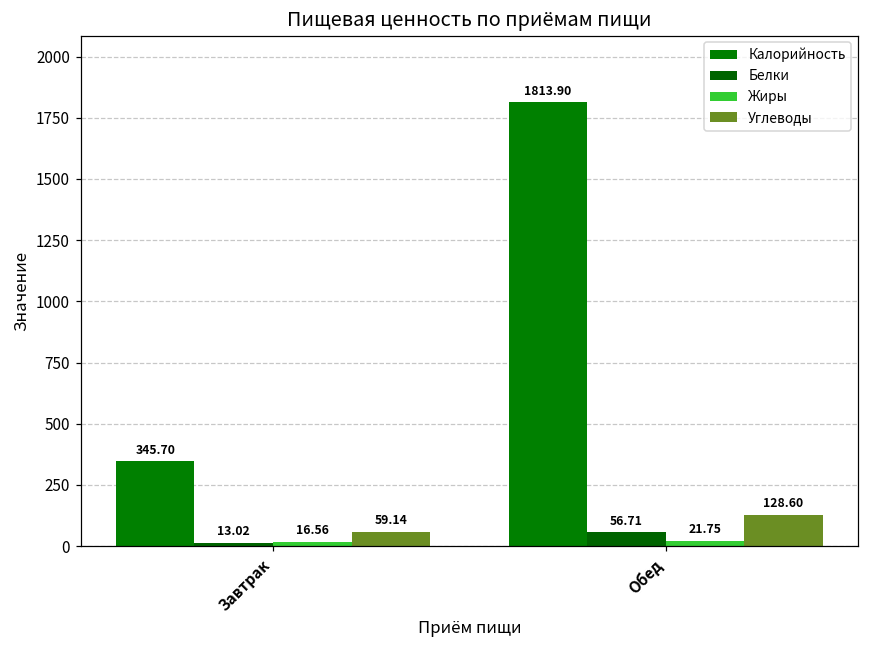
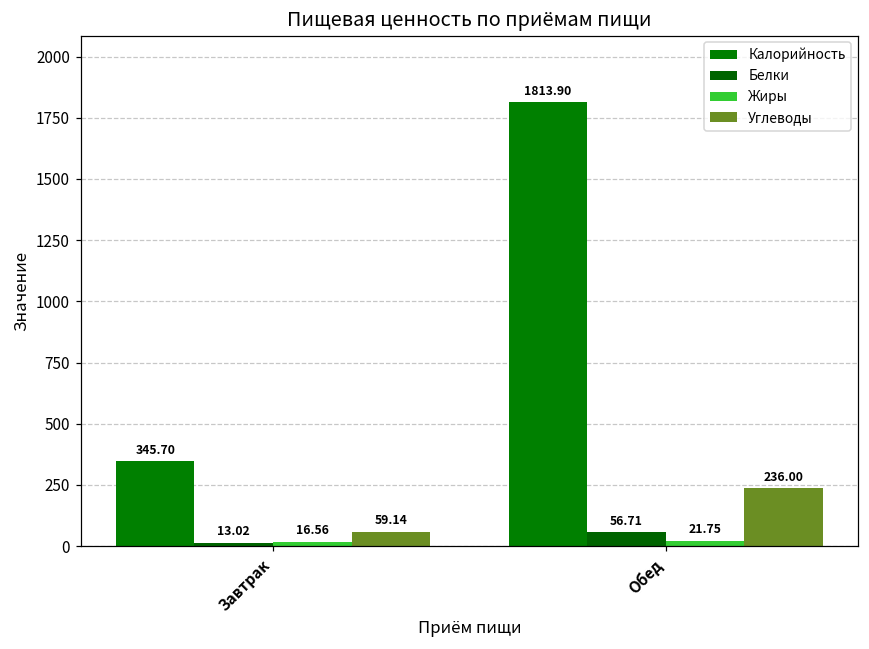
Углеводы, Обед: 128.60 -> 236.00
